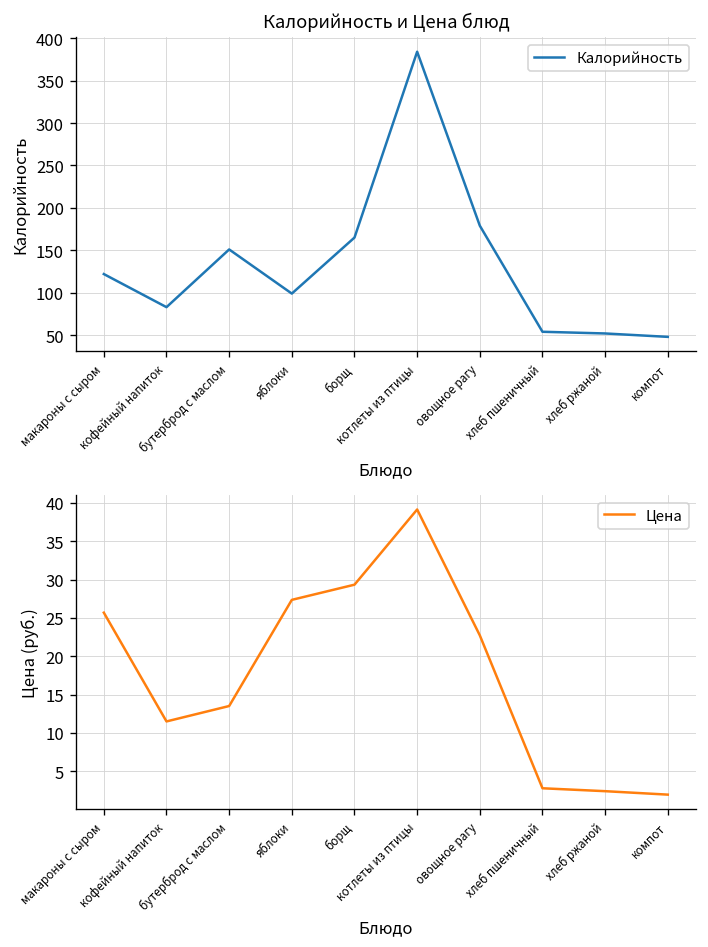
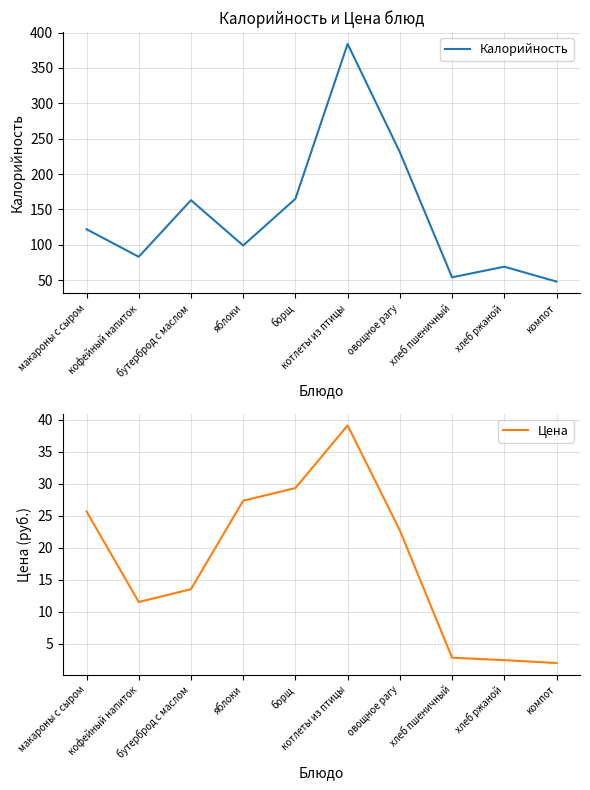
Калорийность и Цена блюд, бутерброд с маслом: 150 -> 160
Калорийность и Цена блюд, овощное рагу: 180 -> 230
Калорийность и Цена блюд, хлеб ржаной: 50 -> 70
